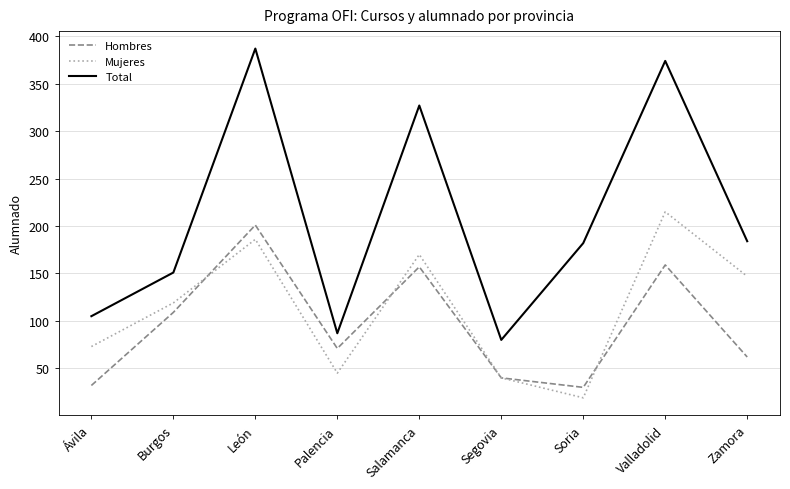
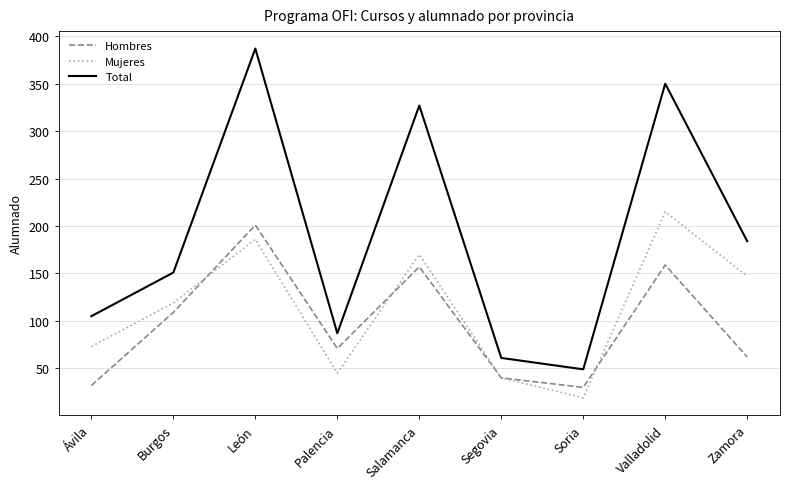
Total, Segovia: 80 -> 60
Total, Soria: 180 -> 50
Total, Valladolid: 370 -> 350
